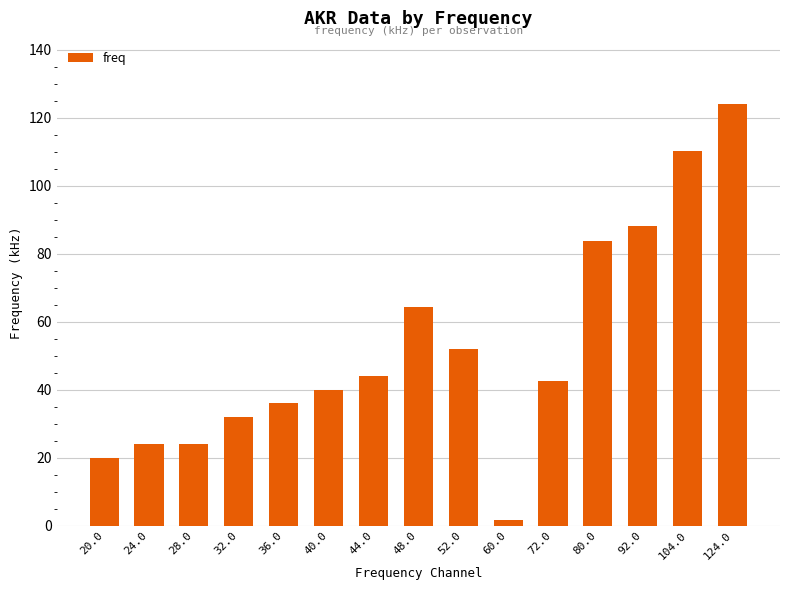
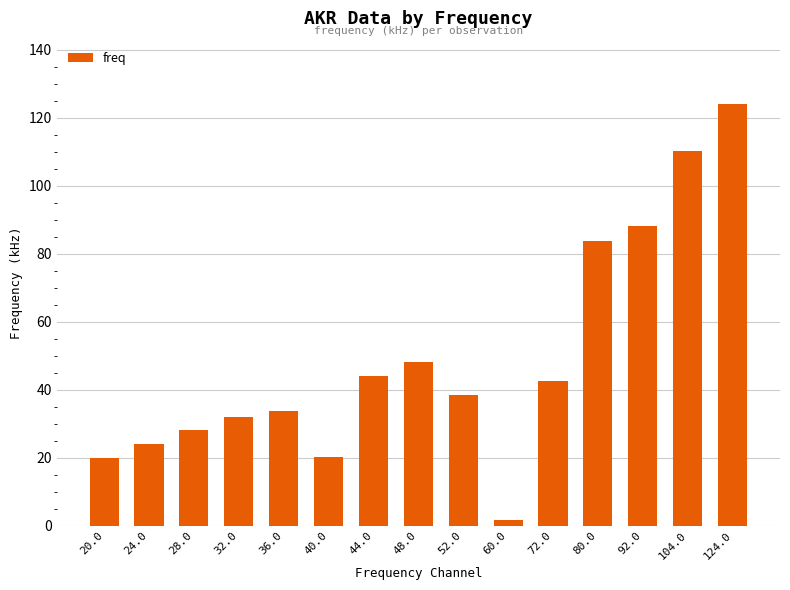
28.0: 24 -> 28
36.0: 36 -> 34
40.0: 40 -> 20
48.0: 64 -> 48
52.0: 52 -> 38
